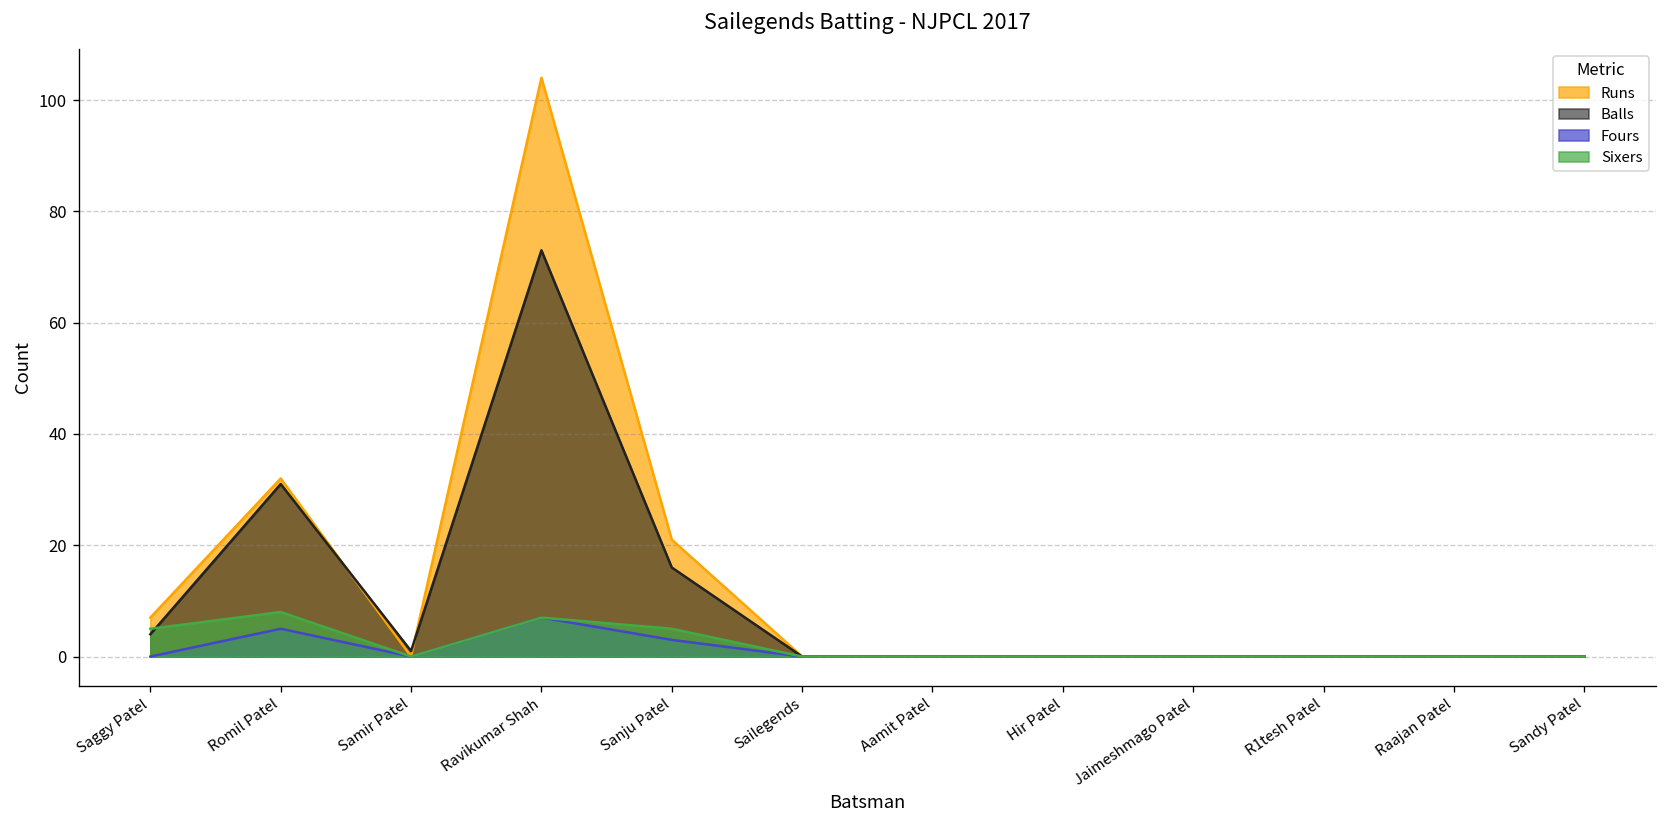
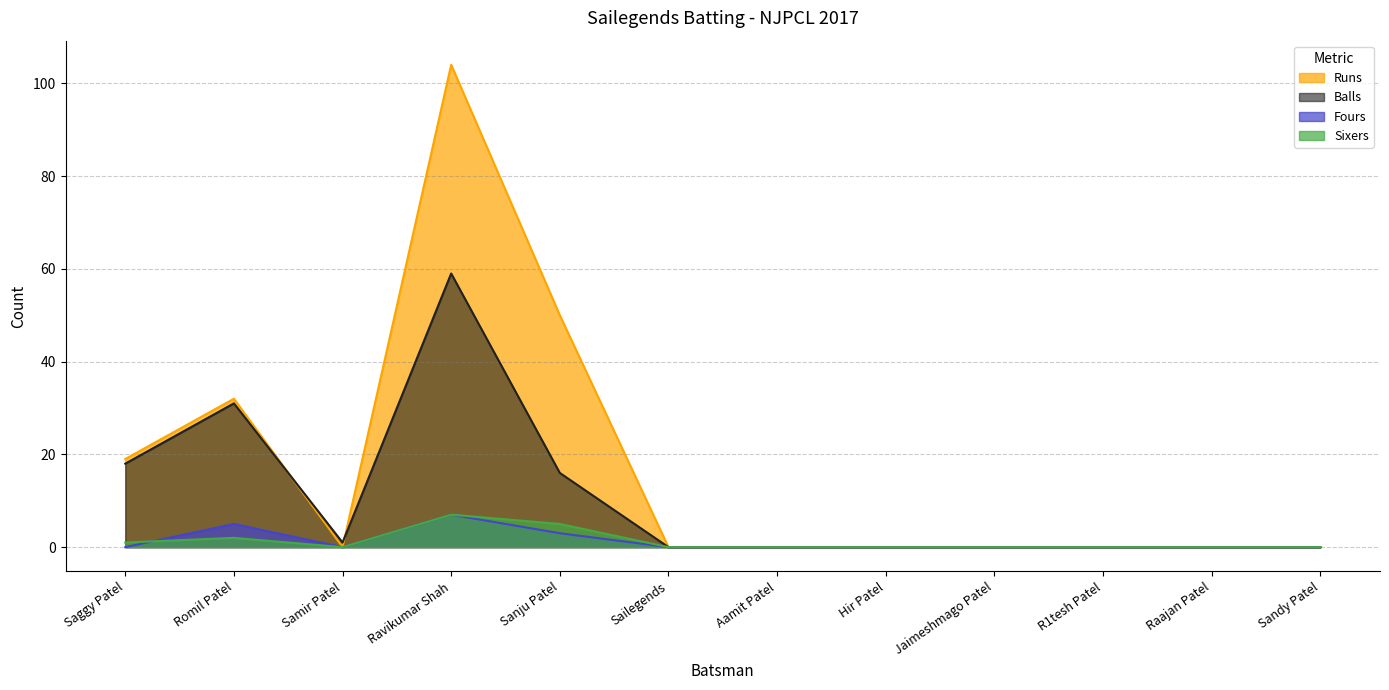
Runs, Saggy Patel: 7 -> 19
Balls, Saggy Patel: 4 -> 18
Sixers, Saggy Patel: 5 -> 1
Sixers, Romil Patel: 8 -> 2
Balls, Ravikumar Shah: 73 -> 59
Runs, Sanju Patel: 21 -> 50
